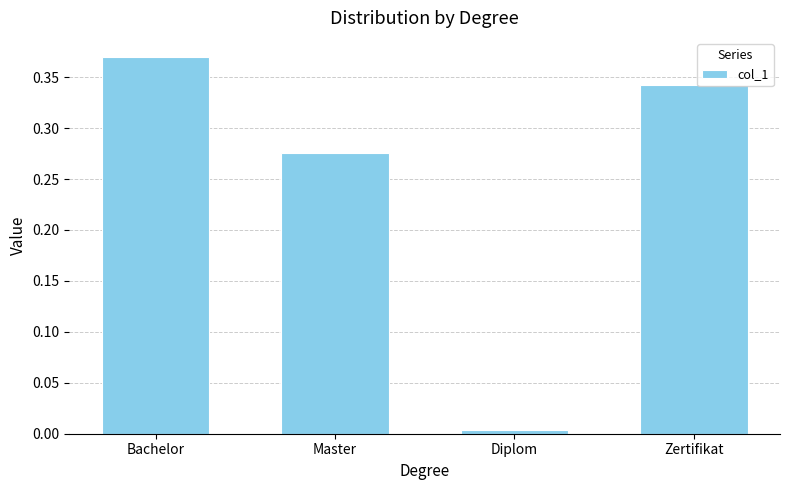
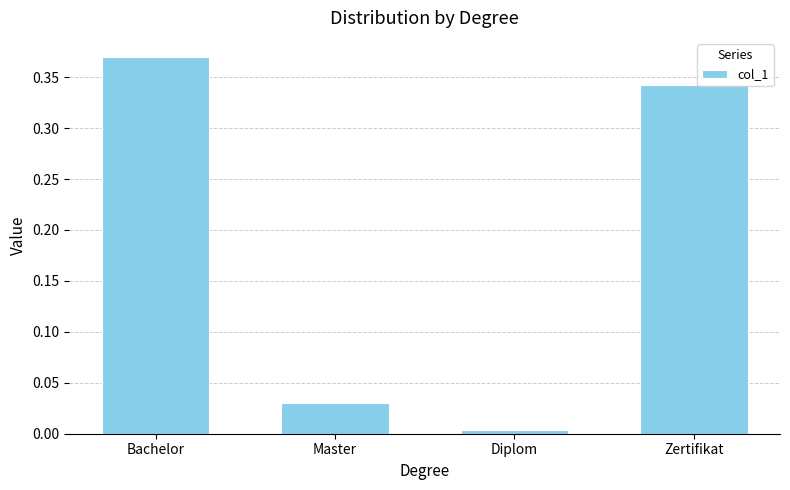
Master: 0.276 -> 0.030
